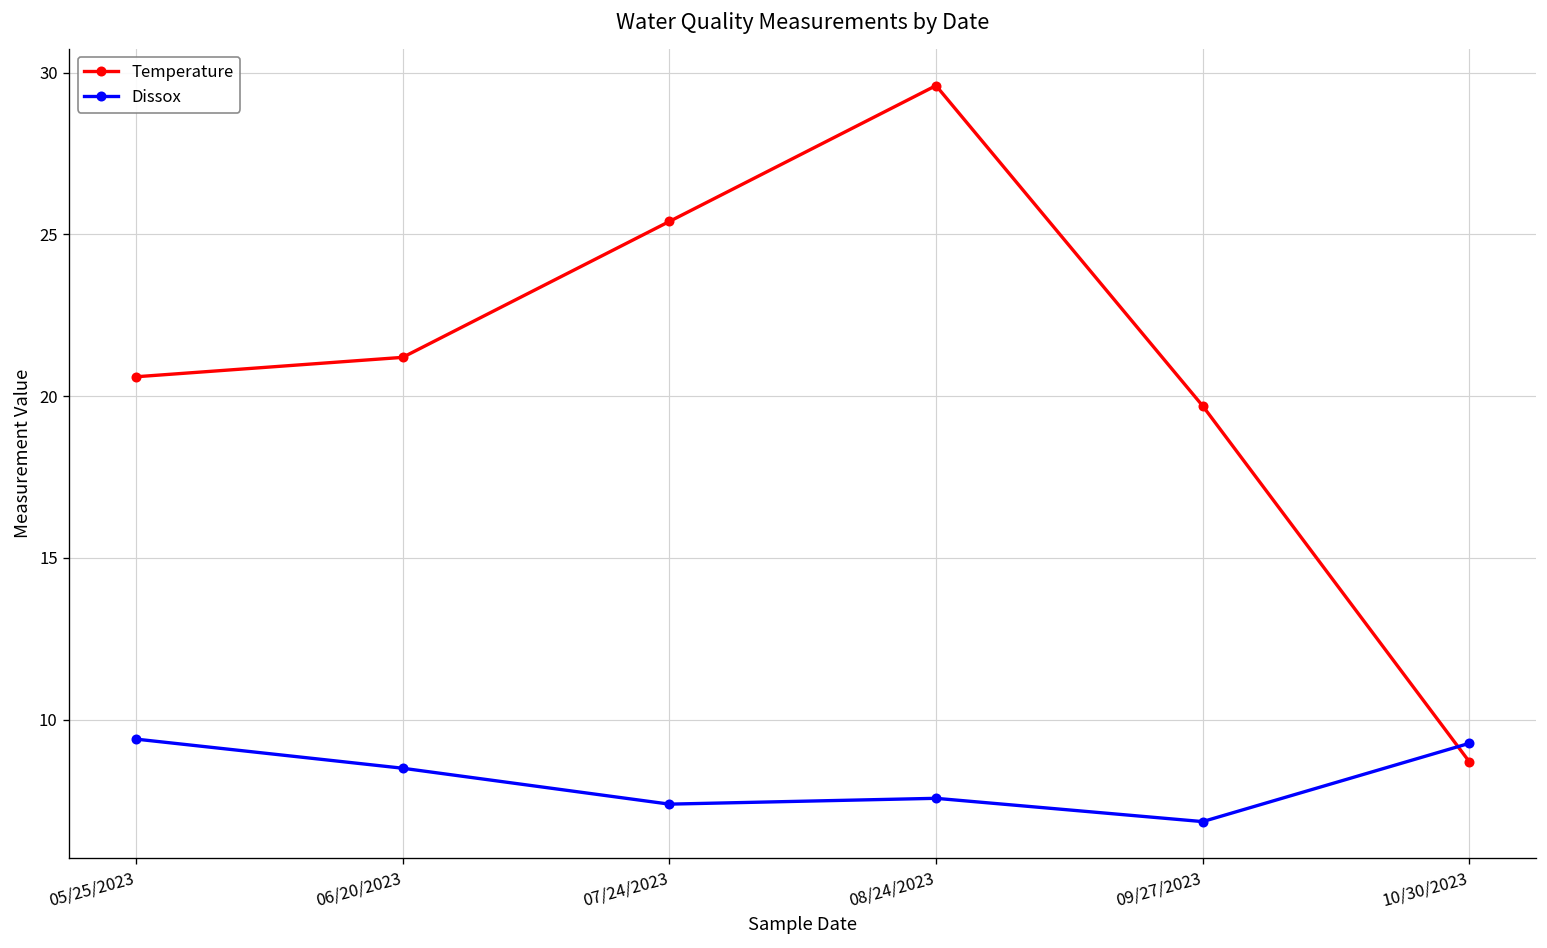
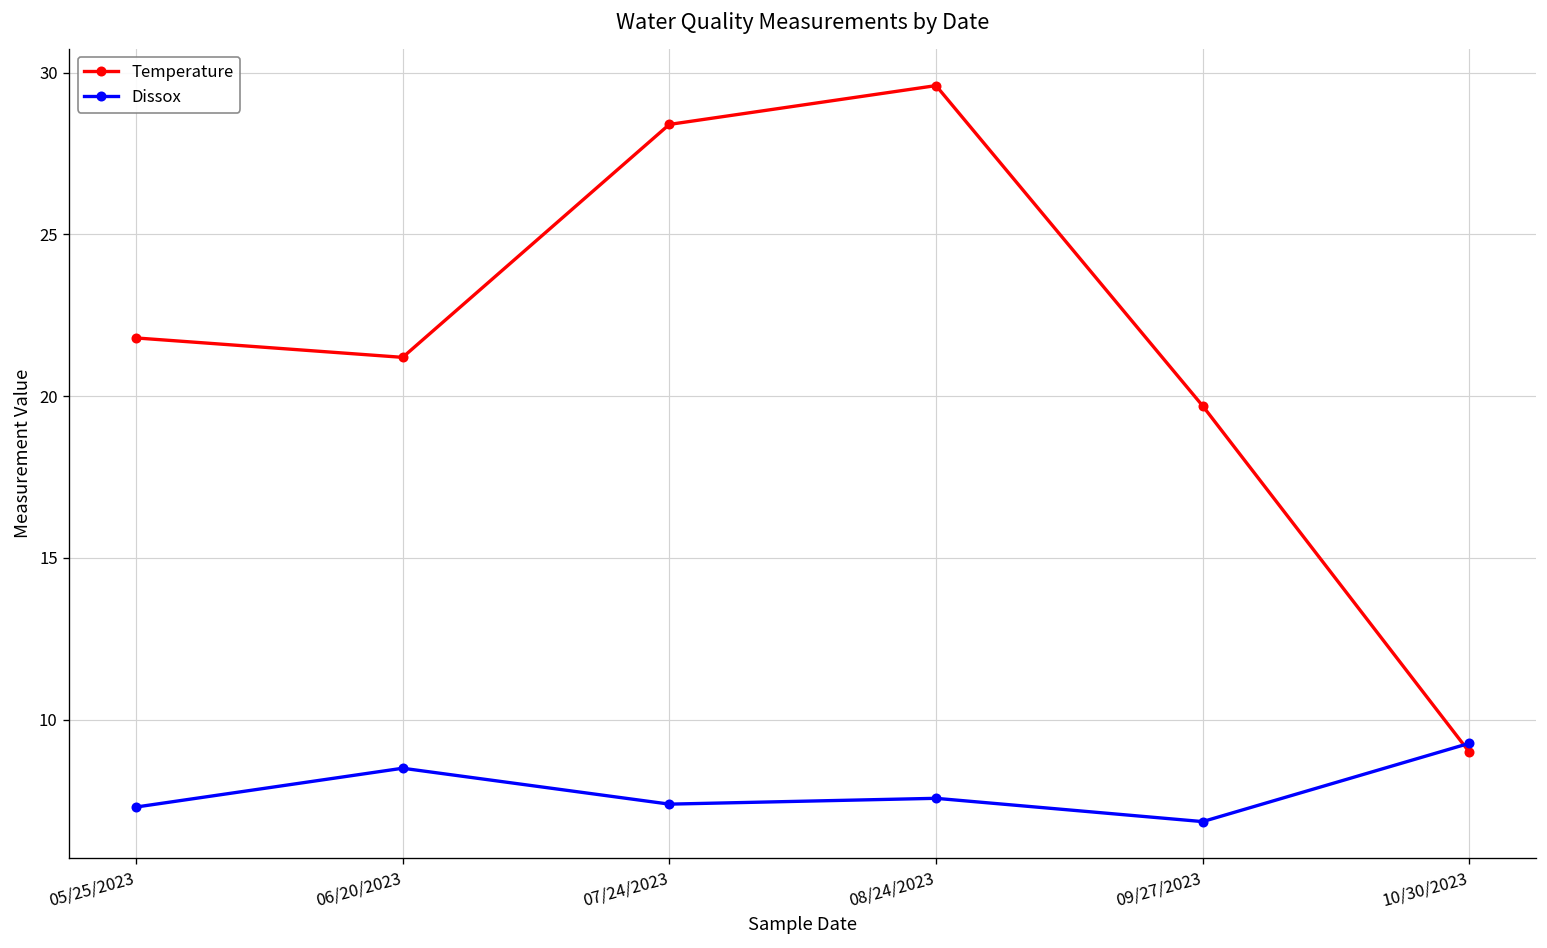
Temperature, 05/25/2023: 20.6 -> 21.8
Dissox, 05/25/2023: 9.4 -> 7.3
Temperature, 07/24/2023: 25.4 -> 28.4
Temperature, 10/30/2023: 8.7 -> 9.0
